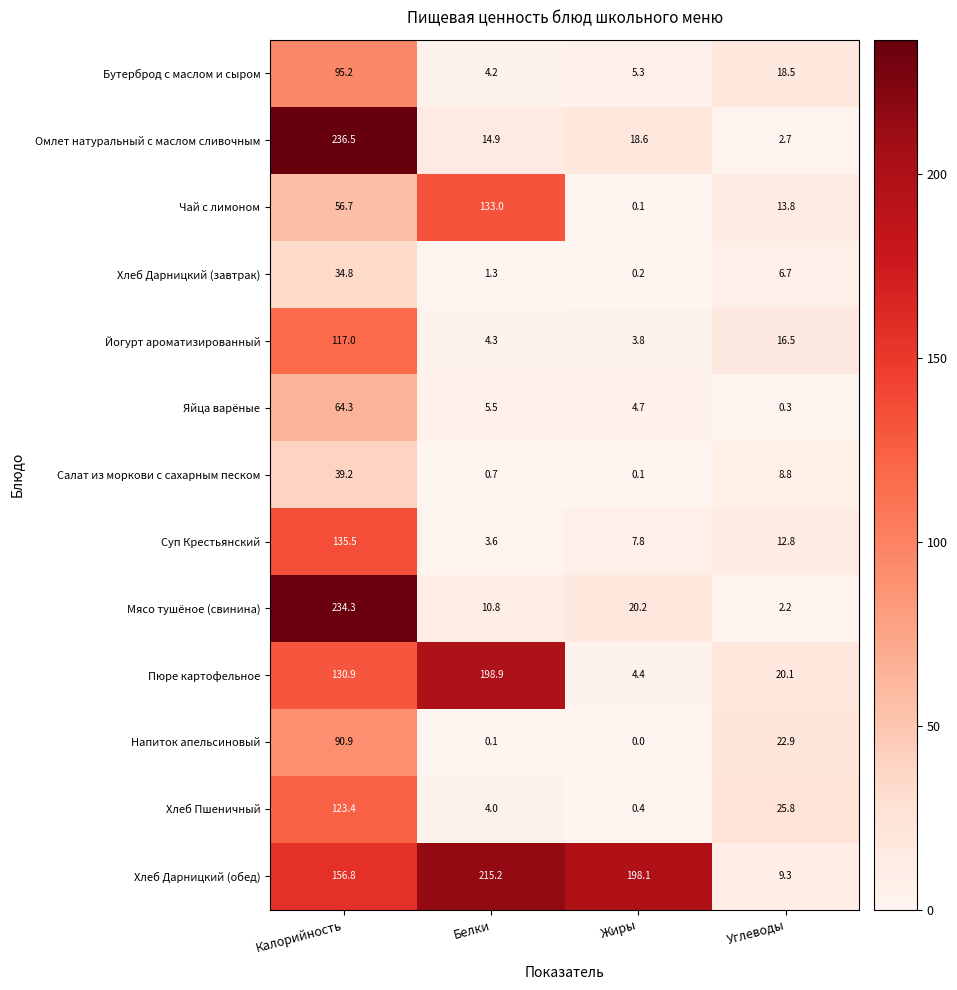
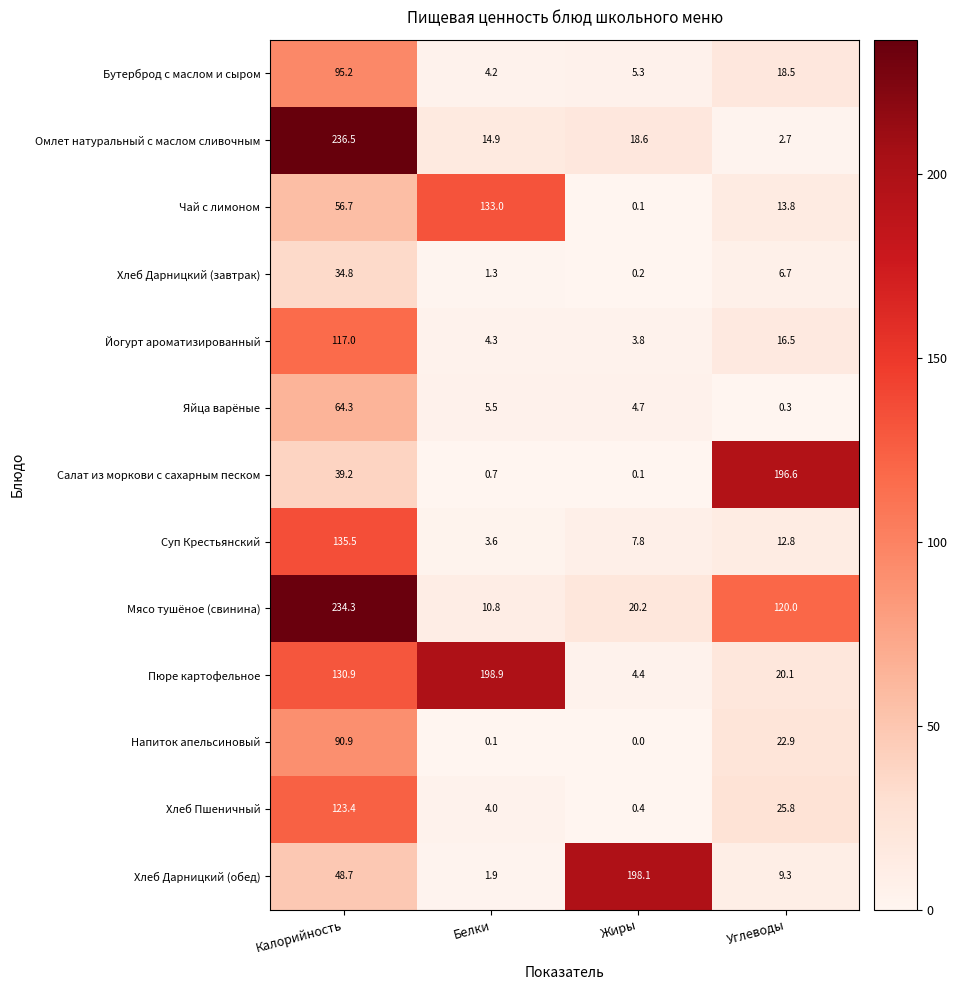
Салат из моркови с сахарным песком, Углеводы: 8.8 -> 196.6
Мясо тушёное (свинина), Углеводы: 2.2 -> 120.0
Хлеб Дарницкий (обед), Калорийность: 156.8 -> 48.7
Хлеб Дарницкий (обед), Белки: 215.2 -> 1.9
